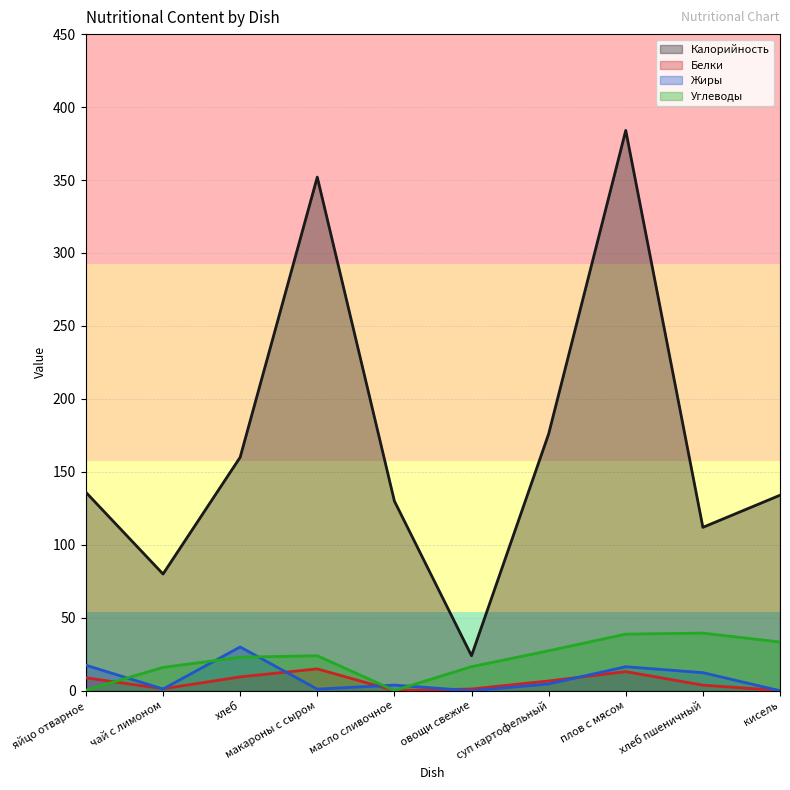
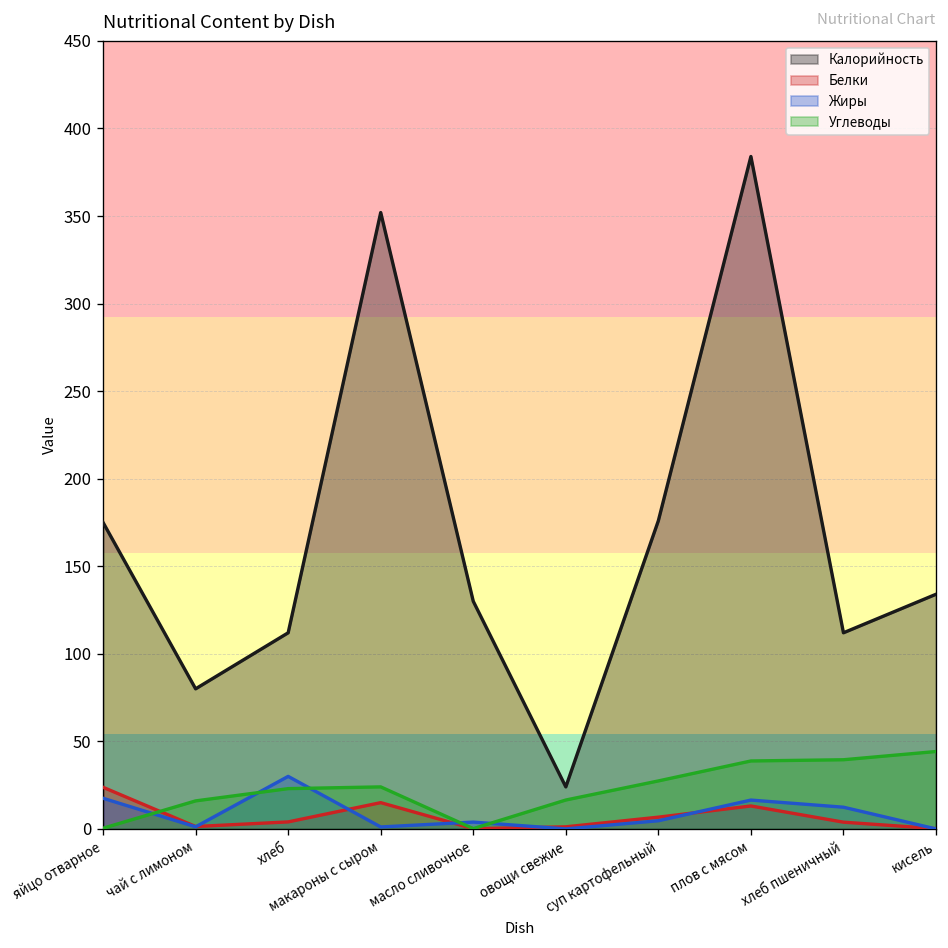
Калорийность, яйцо отварное: 136 -> 175
Белки, яйцо отварное: 9 -> 24
Калорийность, хлеб: 160 -> 112
Белки, хлеб: 10 -> 4
Углеводы, кисель: 33 -> 44
